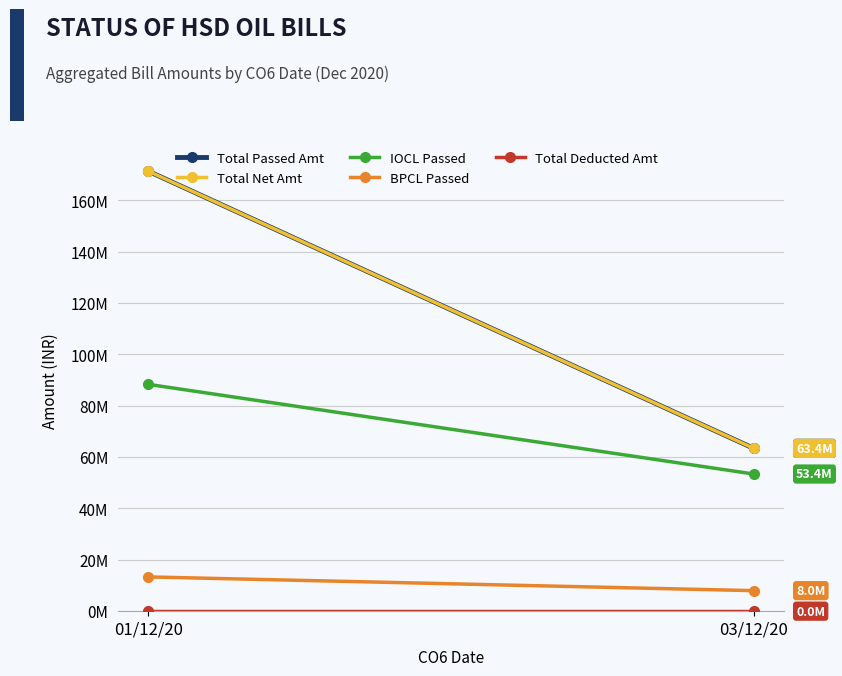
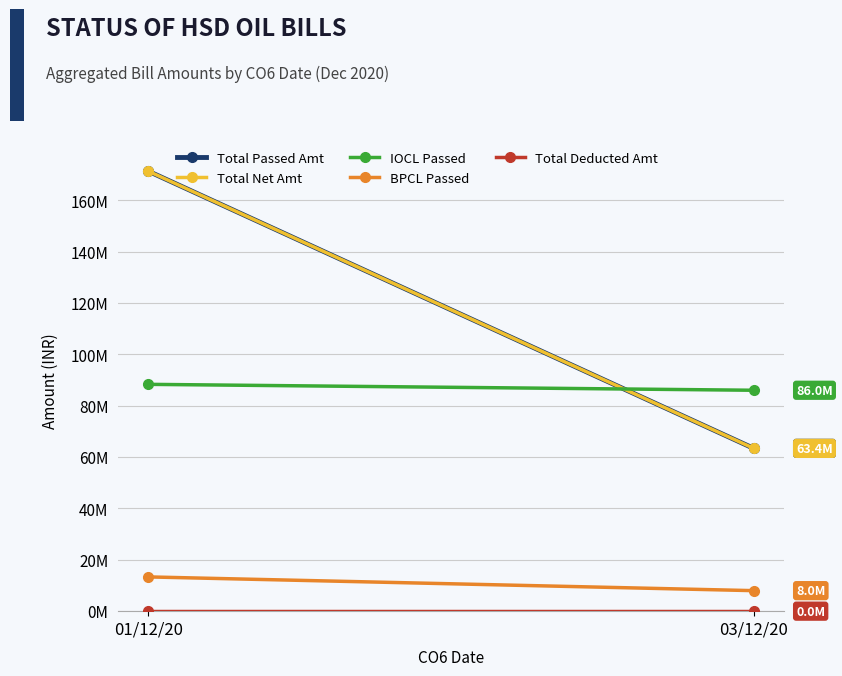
IOCL Passed, 03/12/20: 53.4M -> 86.0M
